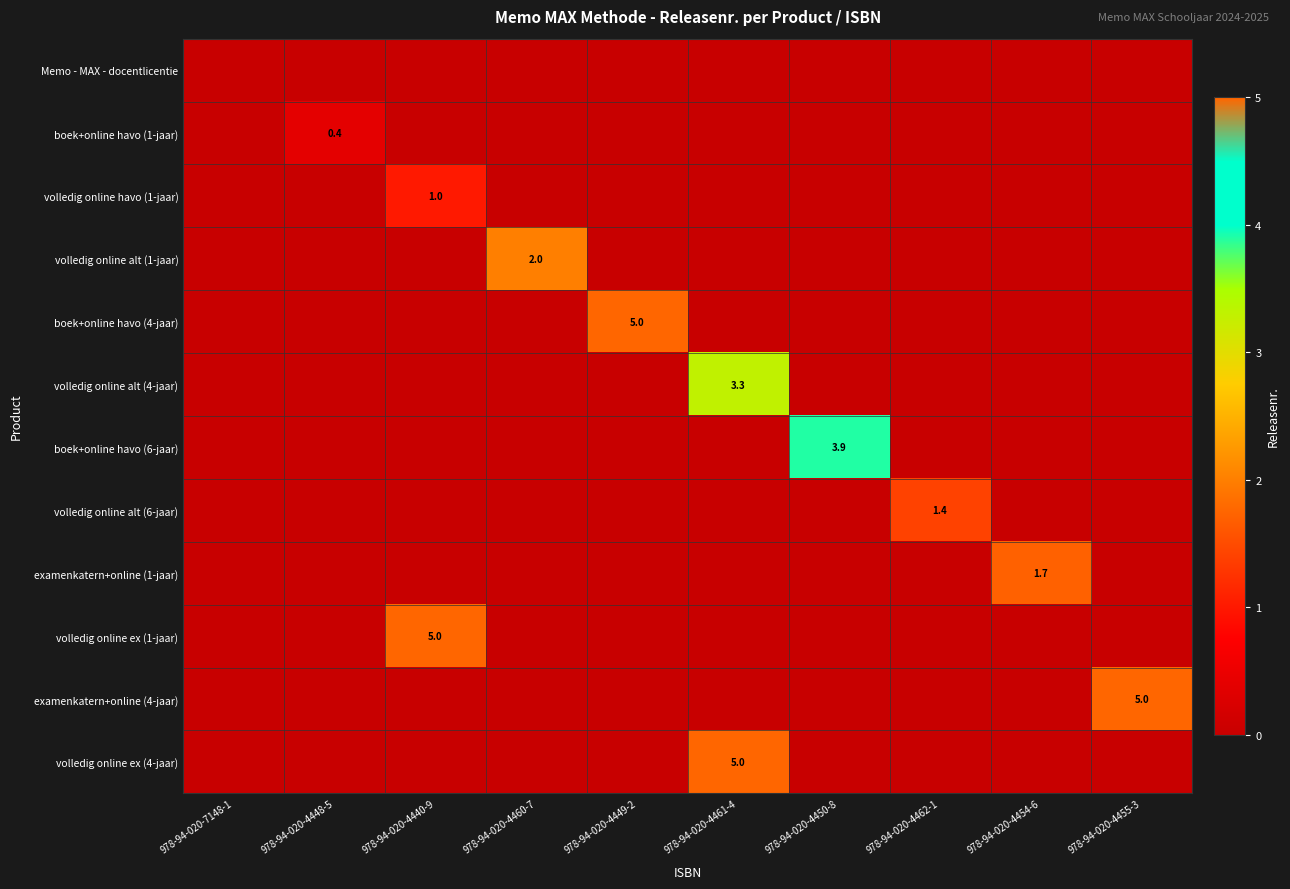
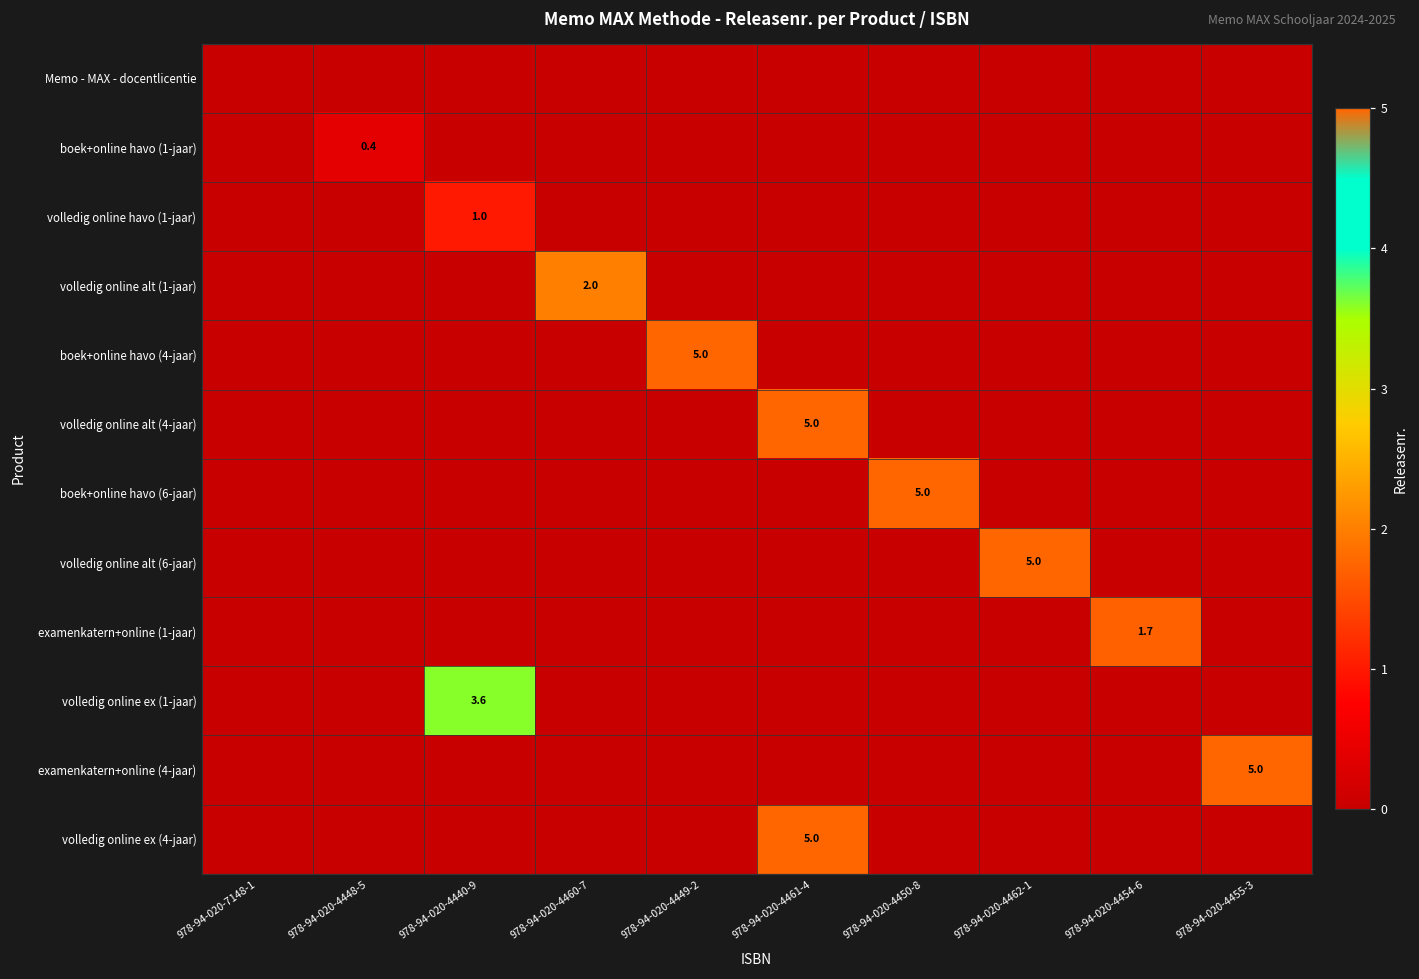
volledig online alt (4-jaar), 978-94-020-4461-4: 3.3 -> 5.0
boek+online havo (6-jaar), 978-94-020-4450-8: 3.9 -> 5.0
volledig online alt (6-jaar), 978-94-020-4462-1: 1.4 -> 5.0
volledig online ex (1-jaar), 978-94-020-4440-9: 5.0 -> 3.6
